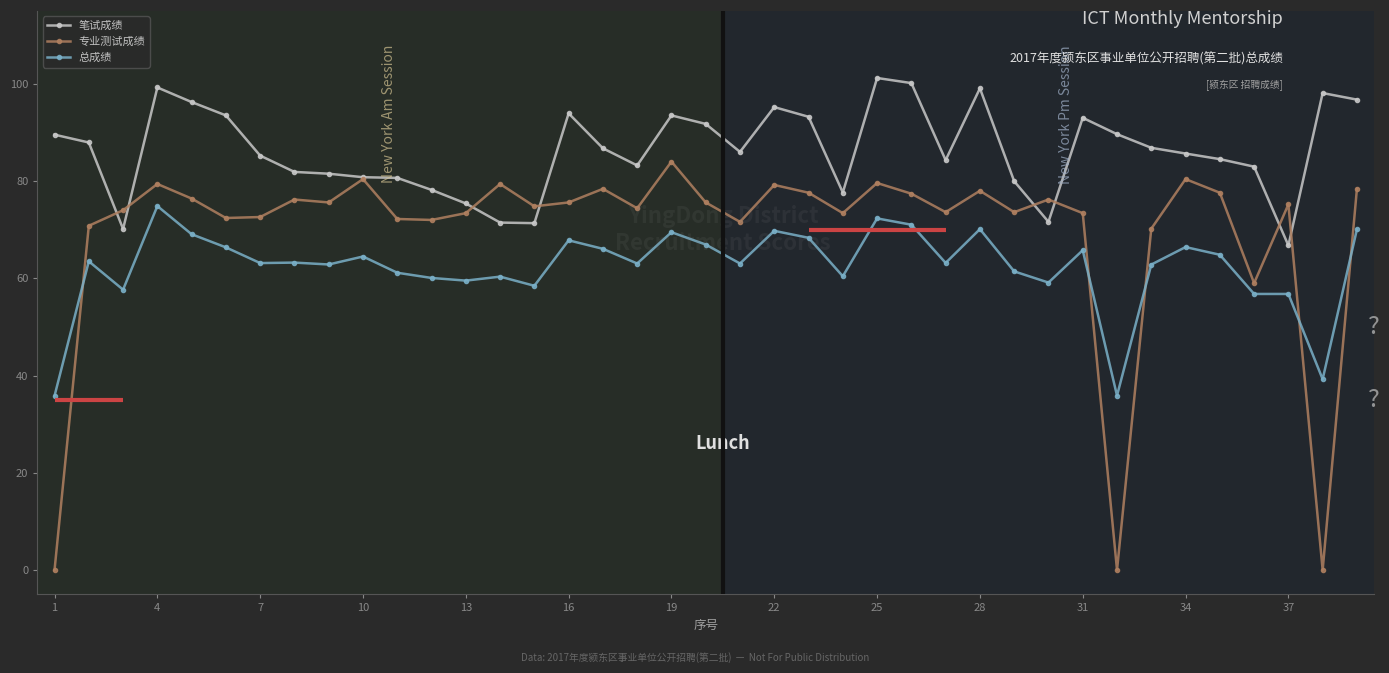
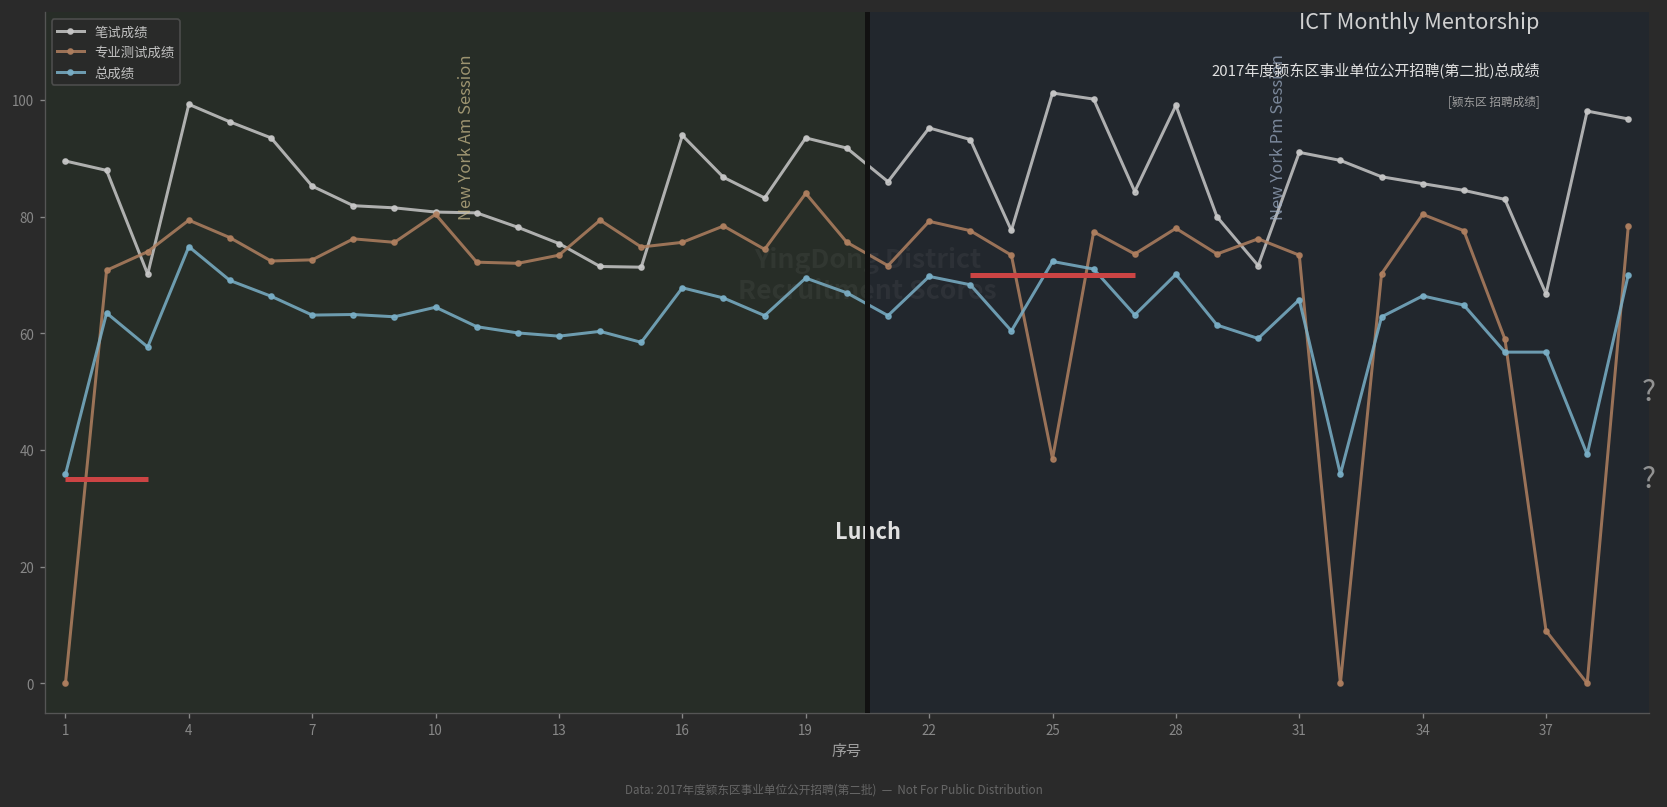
专业测试成绩, 25: 80 -> 39
笔试成绩, 31: 93 -> 91
专业测试成绩, 37: 75 -> 9
